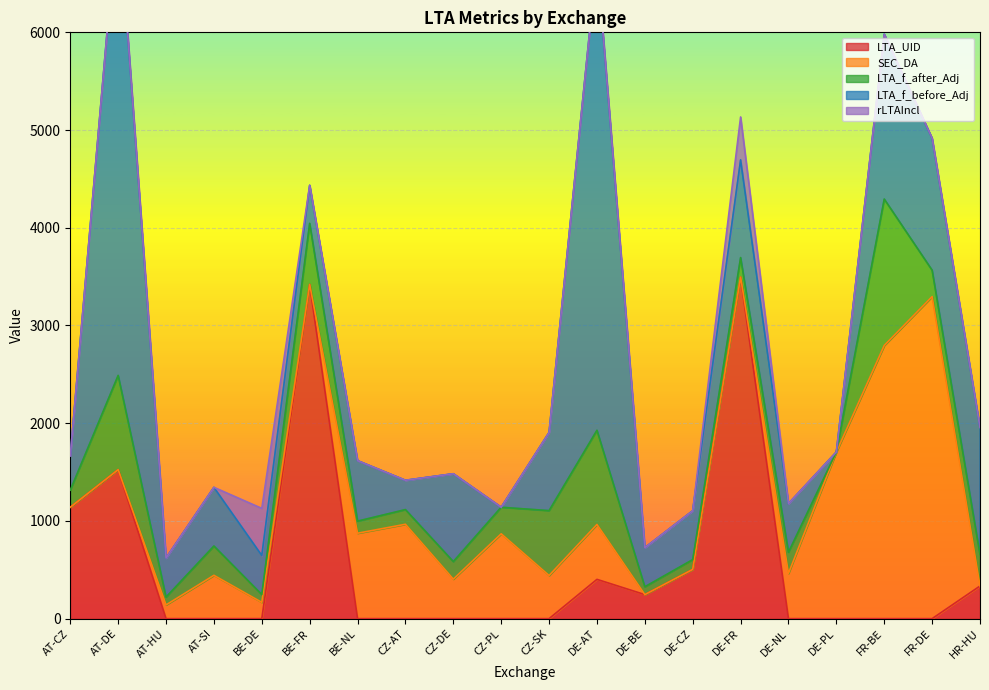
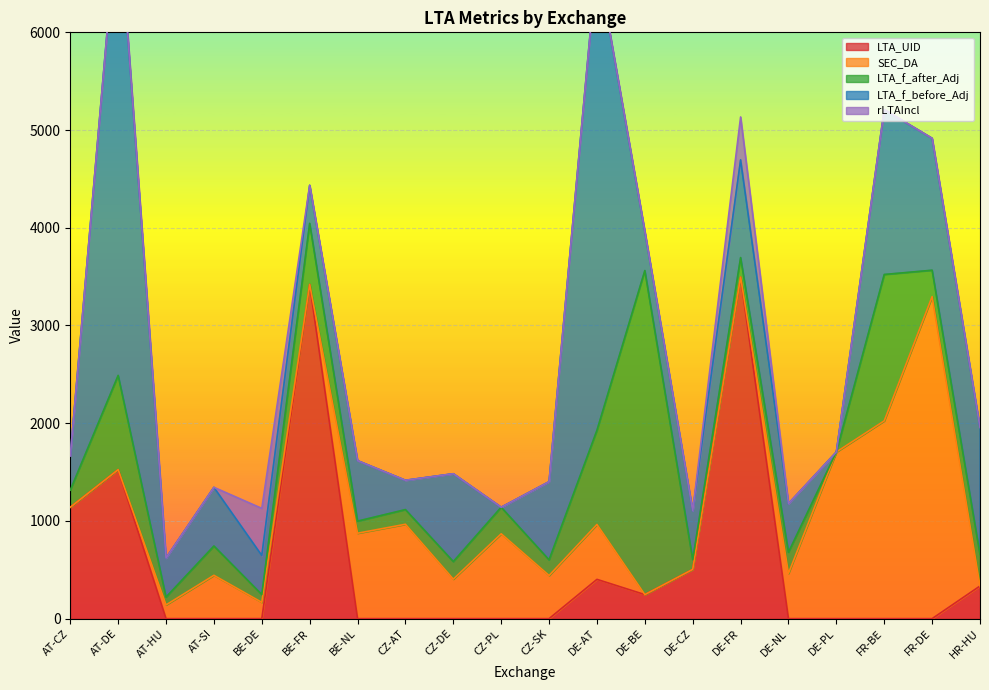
LTA_f_after_Adj, CZ-SK: 700 -> 200
LTA_f_after_Adj, DE-BE: 100 -> 3300
SEC_DA, FR-BE: 2800 -> 2000
